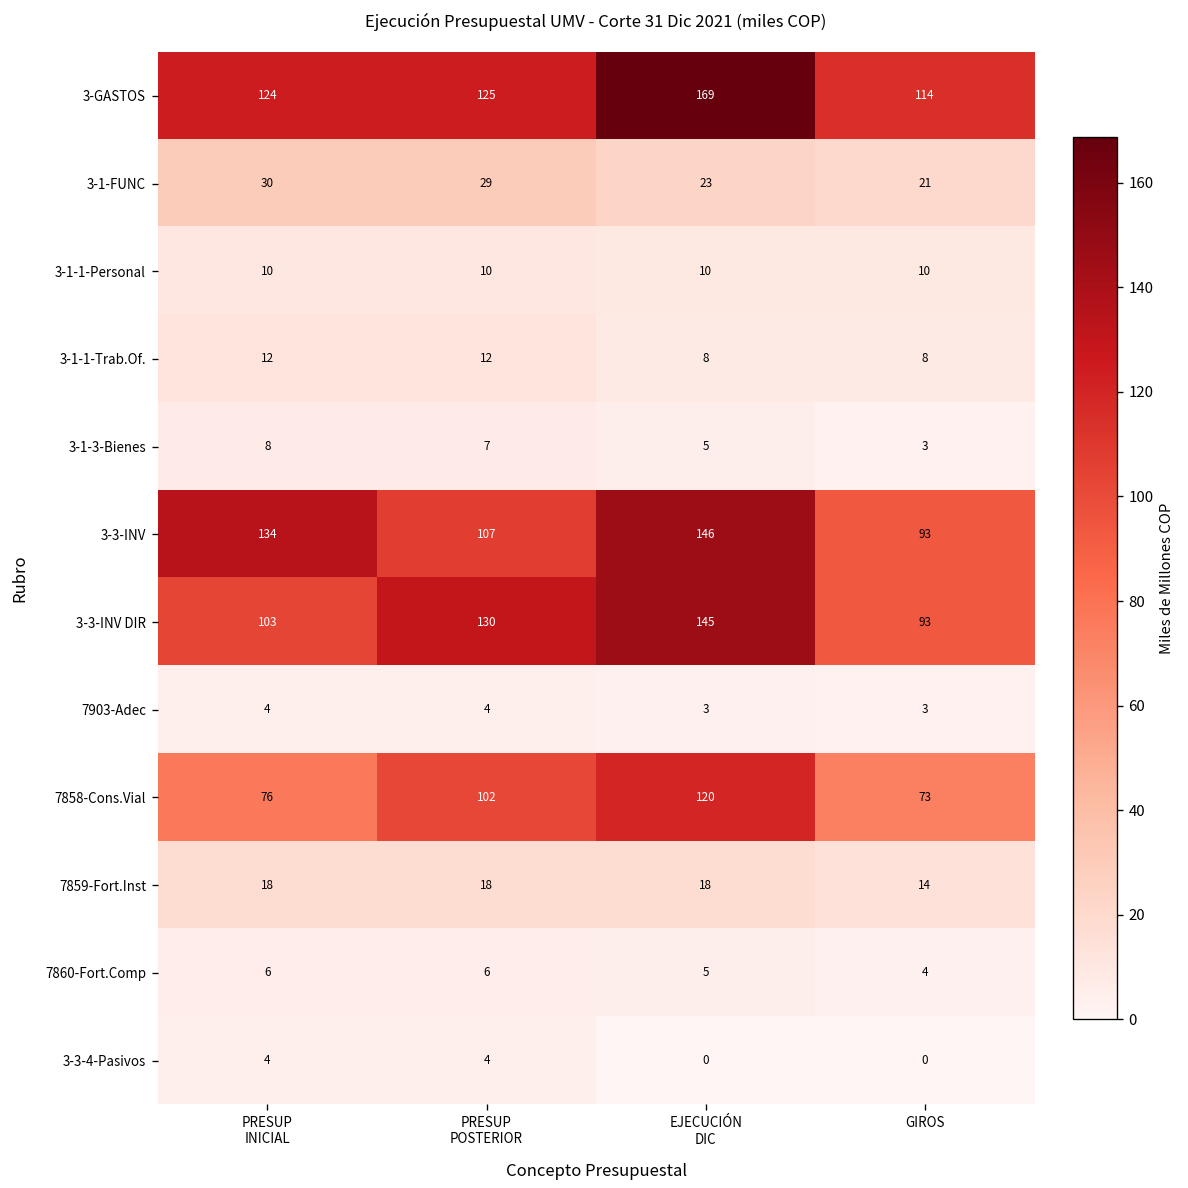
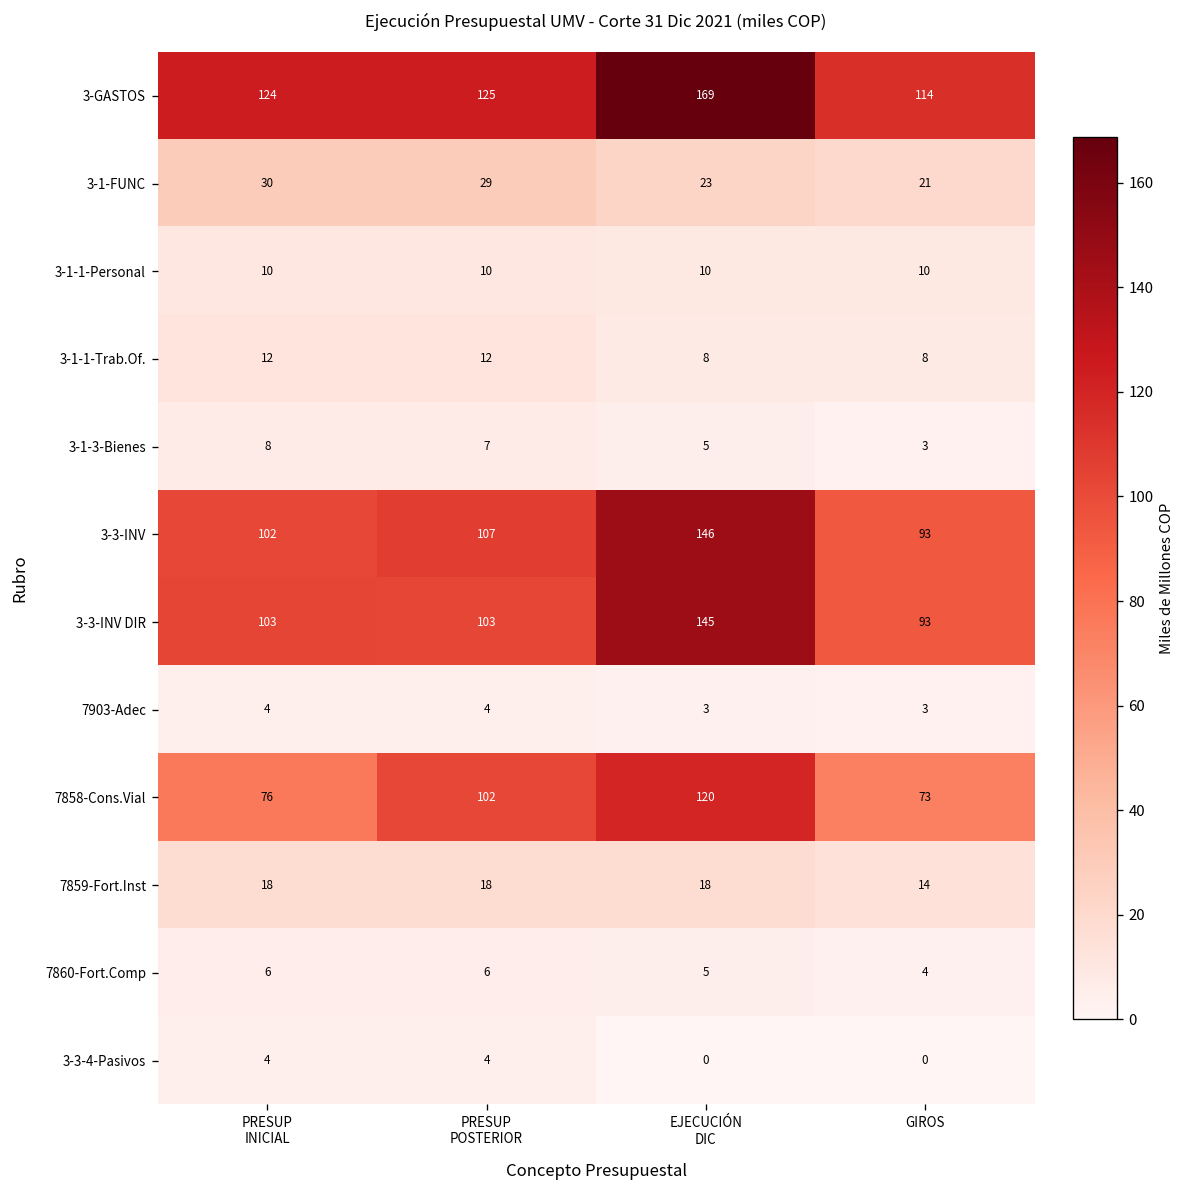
3-3-INV, PRESUP INICIAL: 134 -> 102
3-3-INV DIR, PRESUP POSTERIOR: 130 -> 103
